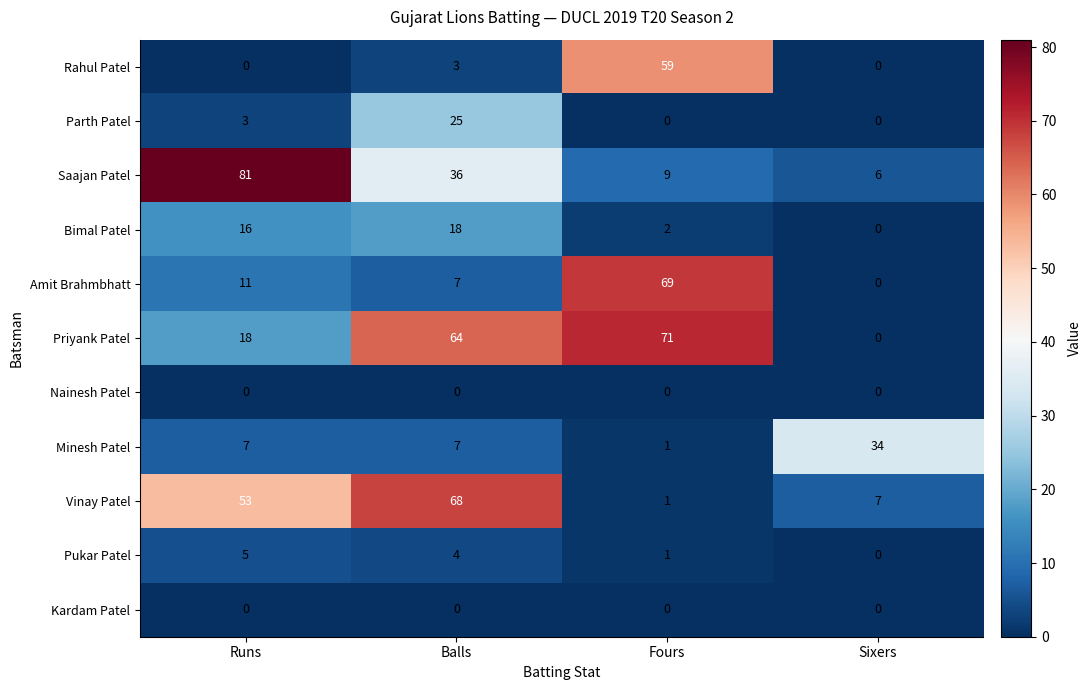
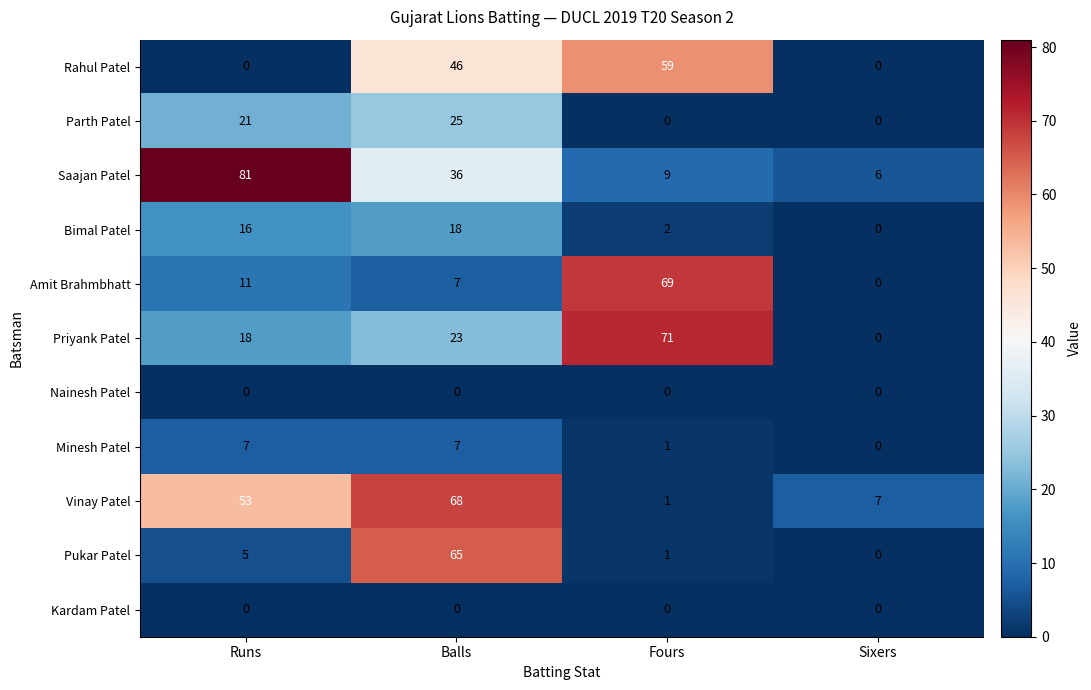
Rahul Patel, Balls: 3 -> 46
Parth Patel, Runs: 3 -> 21
Priyank Patel, Balls: 64 -> 23
Minesh Patel, Sixers: 34 -> 0
Pukar Patel, Balls: 4 -> 65
